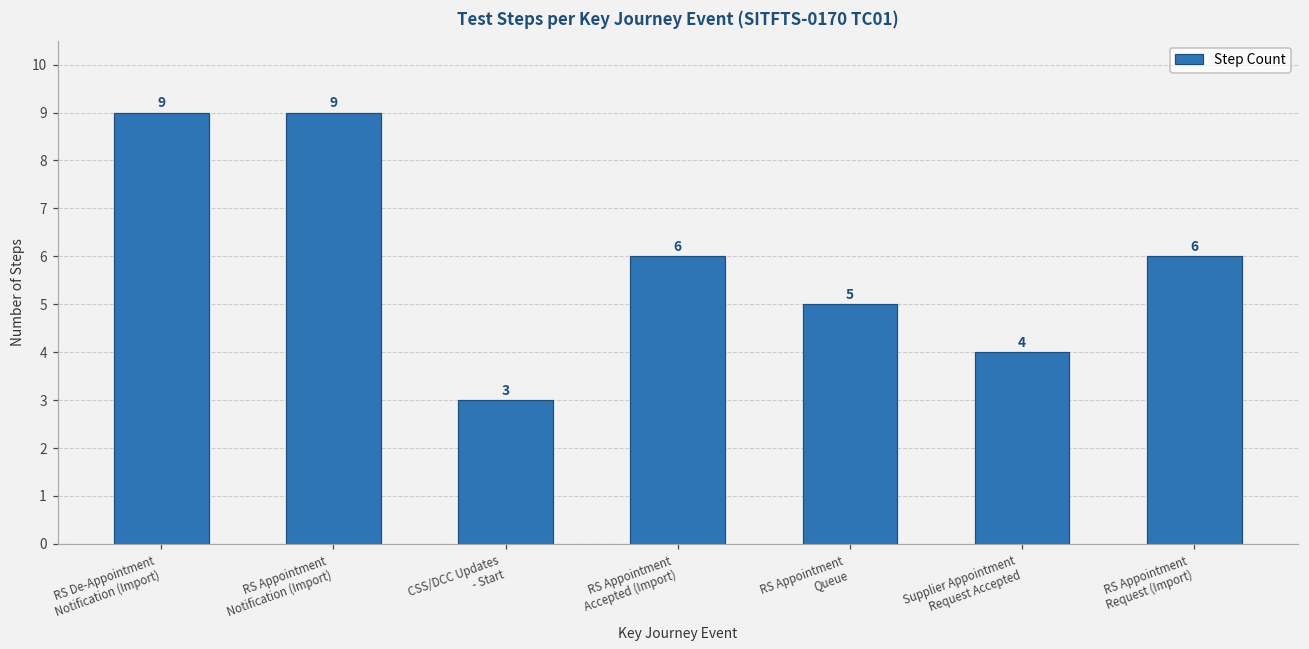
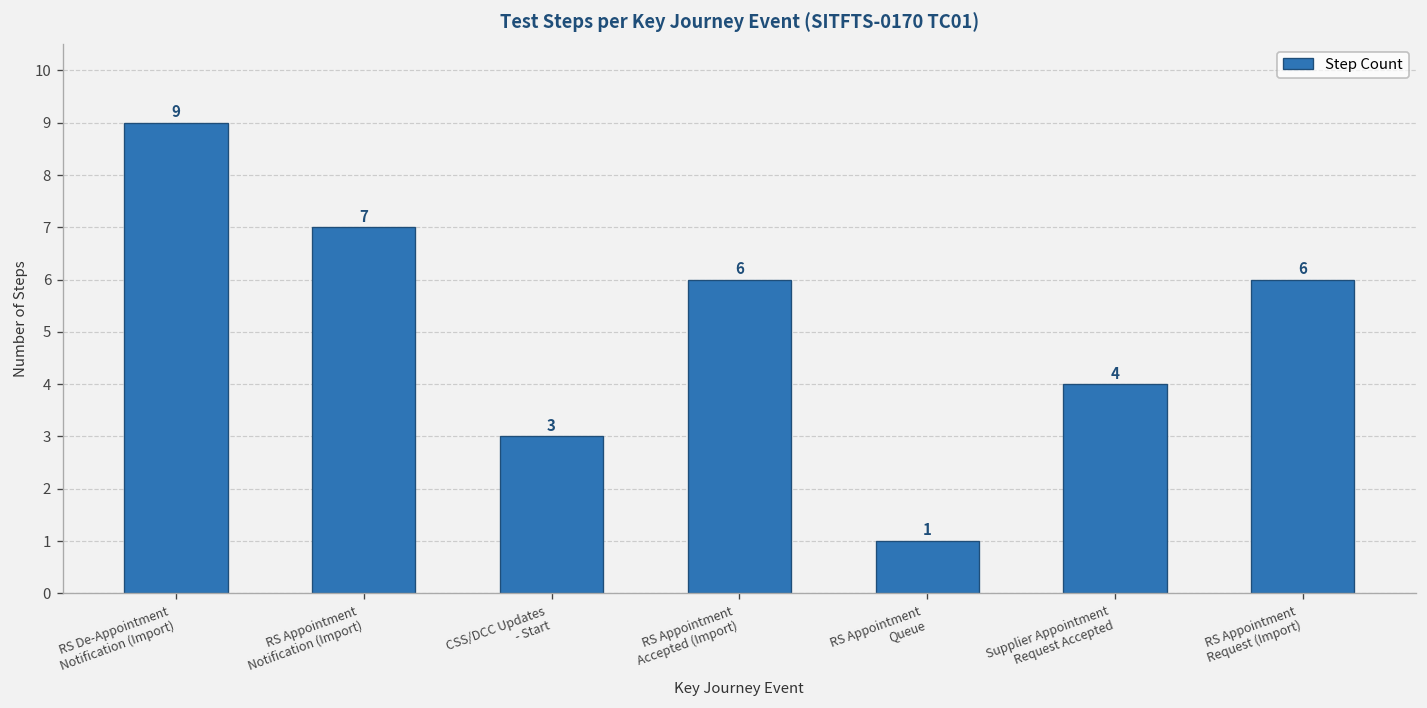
RS Appointment Notification (Import): 9 -> 7
RS Appointment Queue: 5 -> 1
